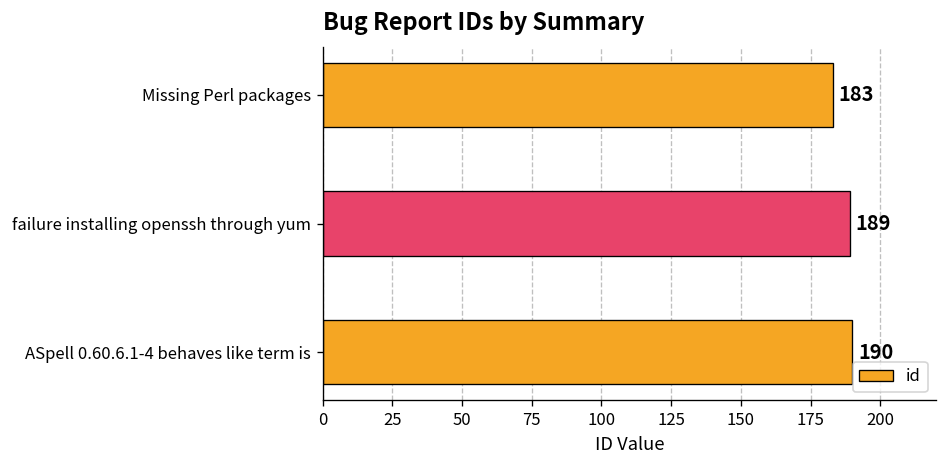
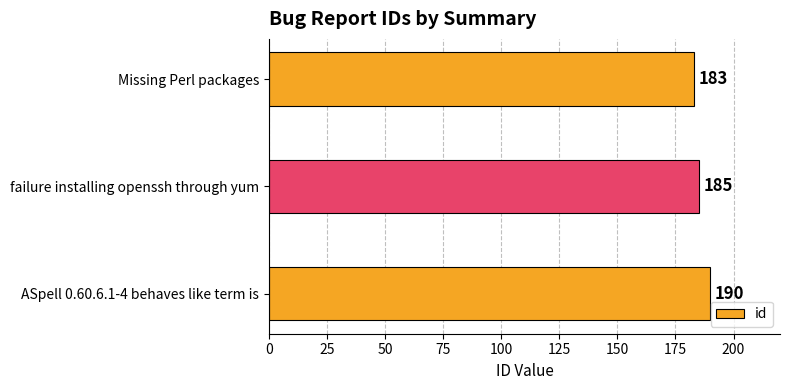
failure installing openssh through yum: 189 -> 185
